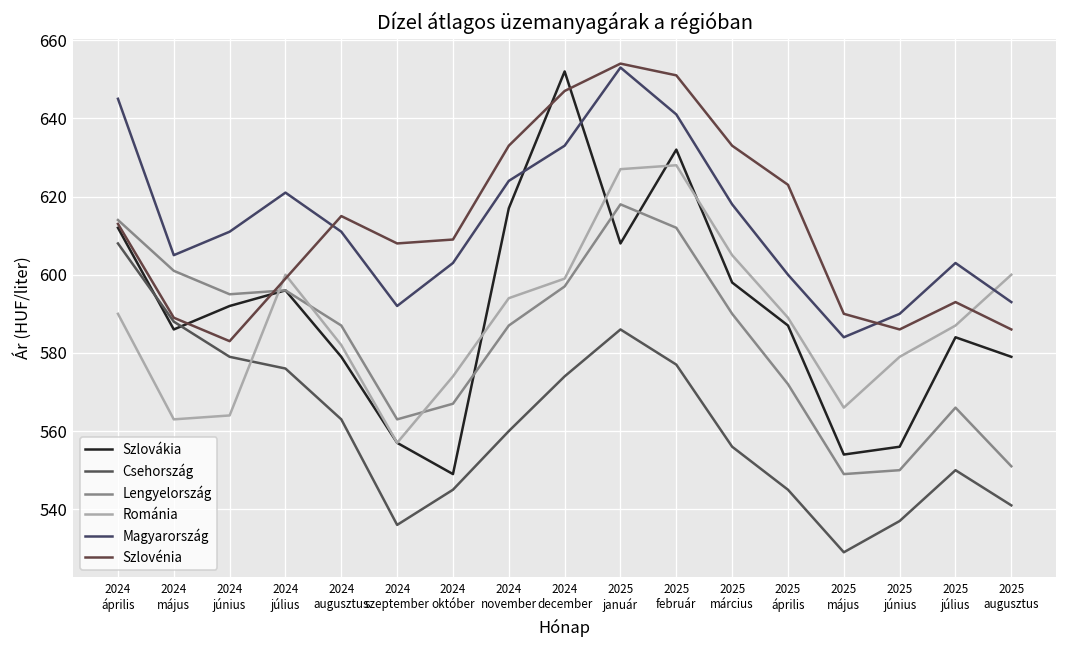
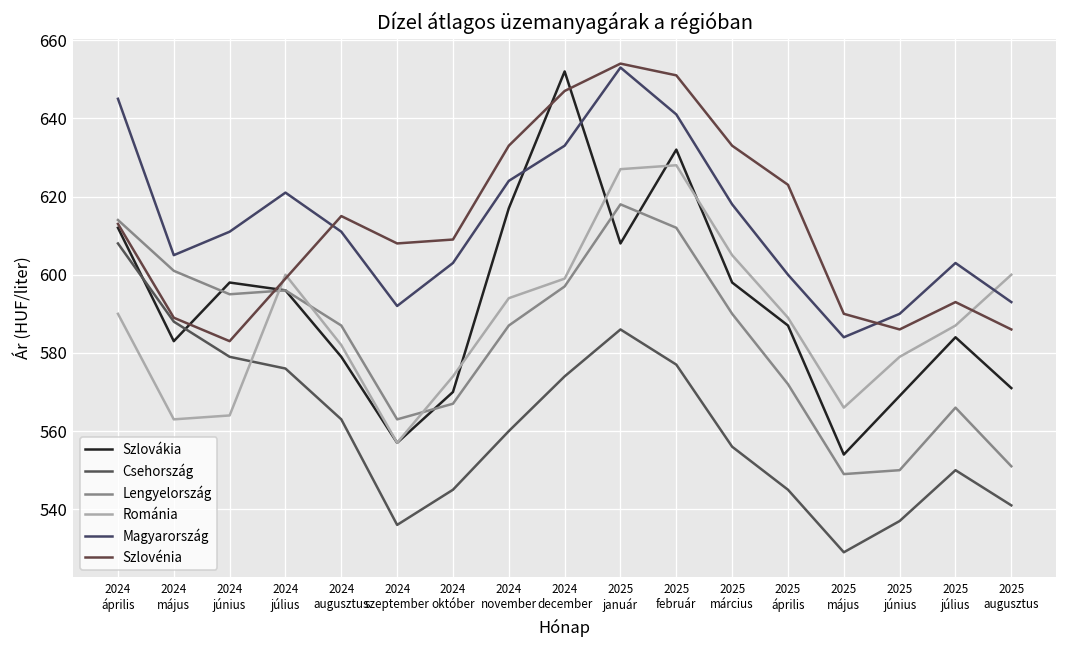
Szlovákia, 2024 május: 586 -> 583
Szlovákia, 2024 június: 592 -> 598
Szlovákia, 2024 október: 549 -> 570
Szlovákia, 2025 június: 556 -> 569
Szlovákia, 2025 augusztus: 579 -> 571
